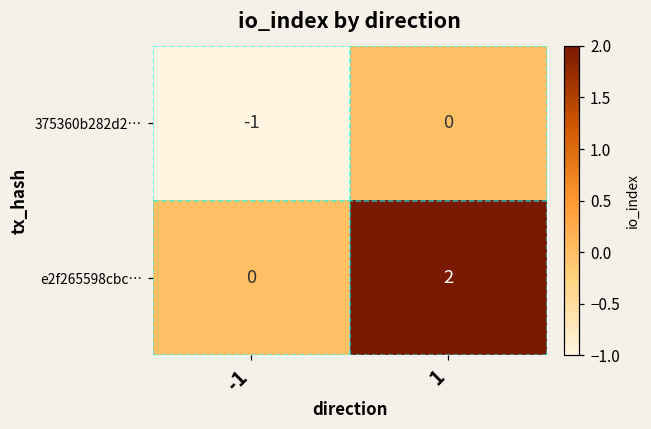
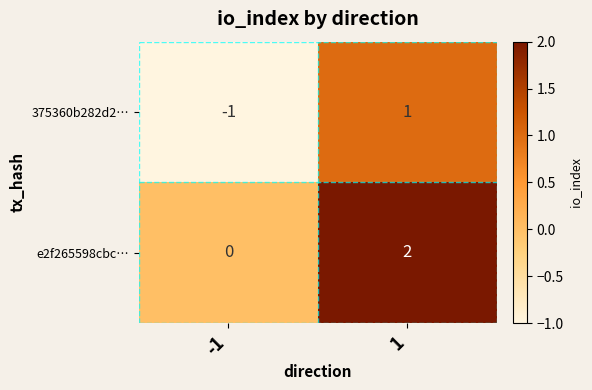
375360b282d2…, 1: 0 -> 1
